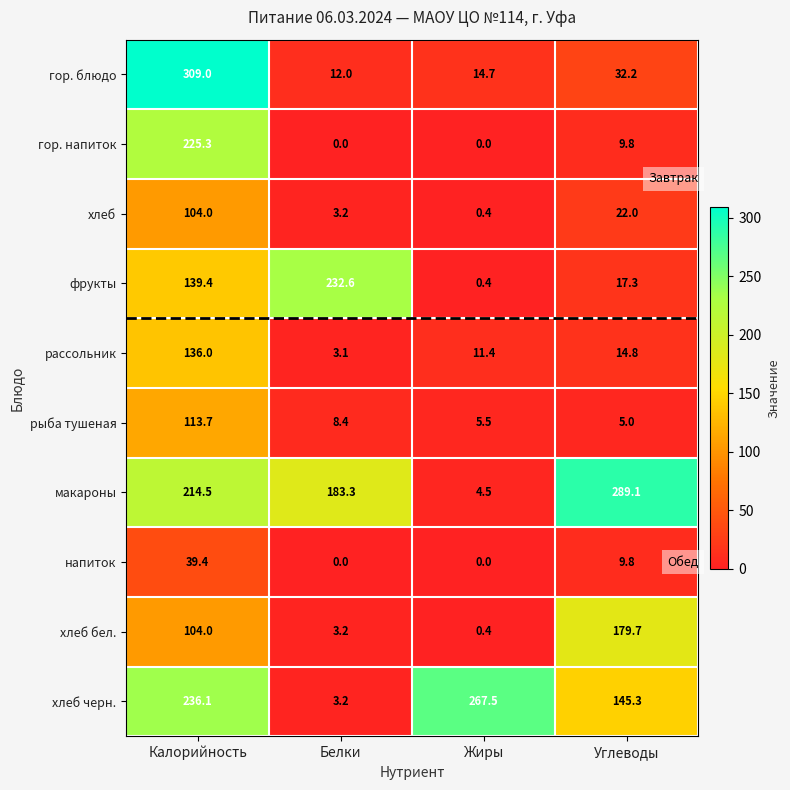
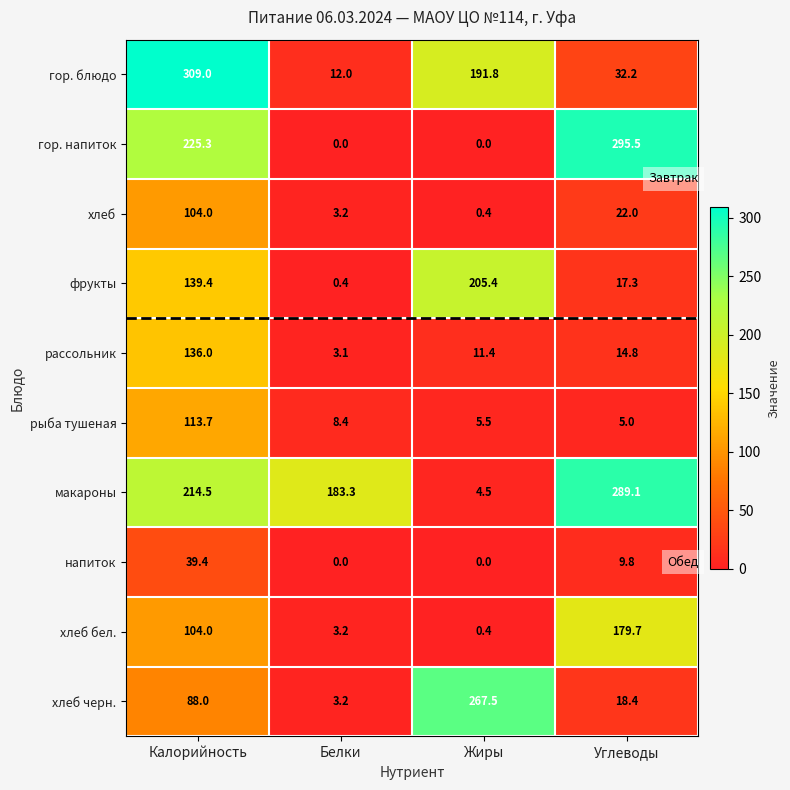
гор. блюдо, Жиры: 14.7 -> 191.8
гор. напиток, Углеводы: 9.8 -> 295.5
фрукты, Белки: 232.6 -> 0.4
фрукты, Жиры: 0.4 -> 205.4
хлеб черн., Калорийность: 236.1 -> 88.0
хлеб черн., Углеводы: 145.3 -> 18.4
